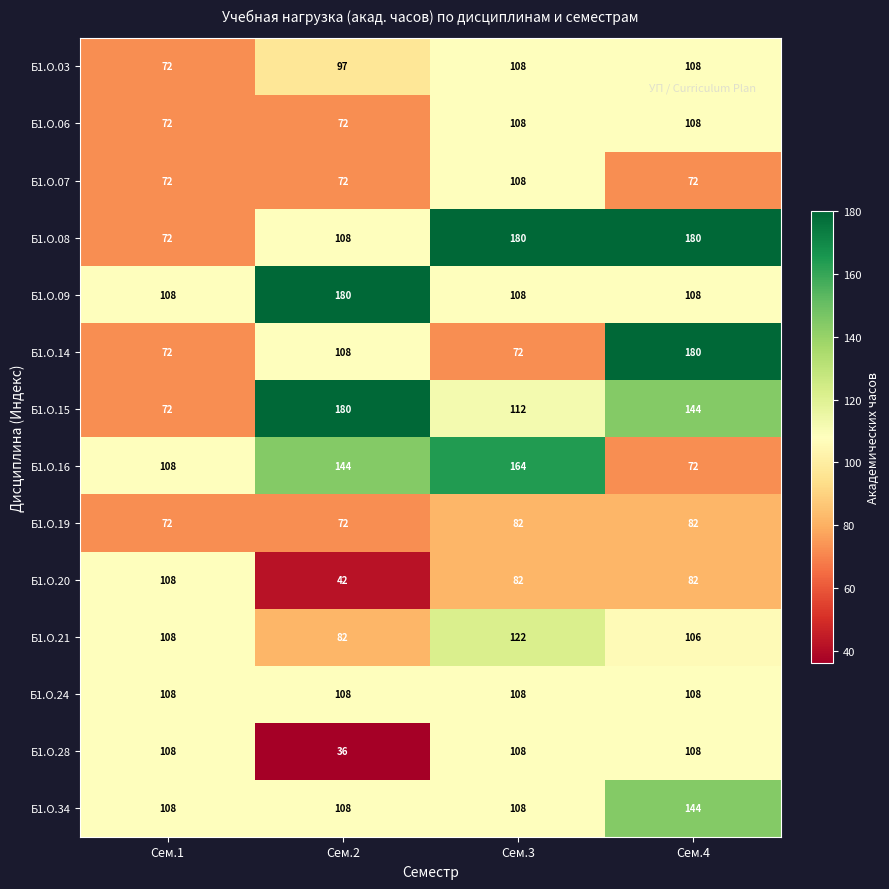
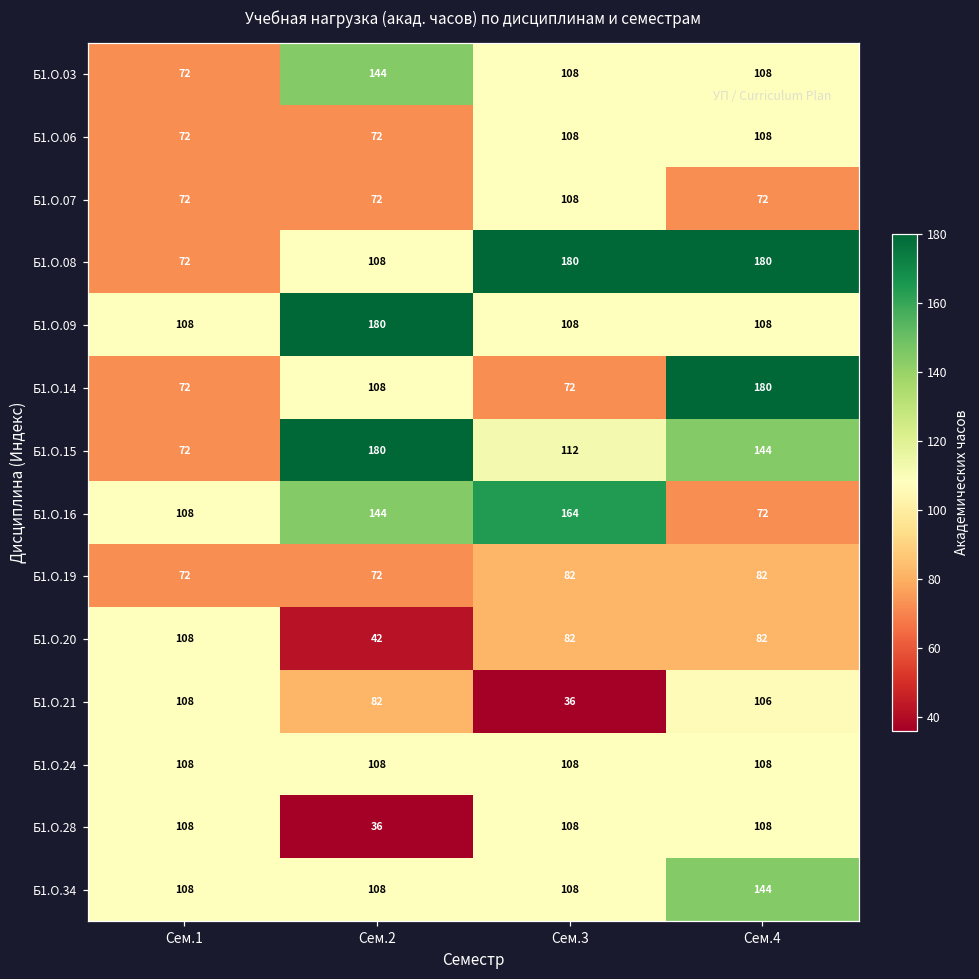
Б1.О.03, Сем.2: 97 -> 144
Б1.О.21, Сем.3: 122 -> 36
